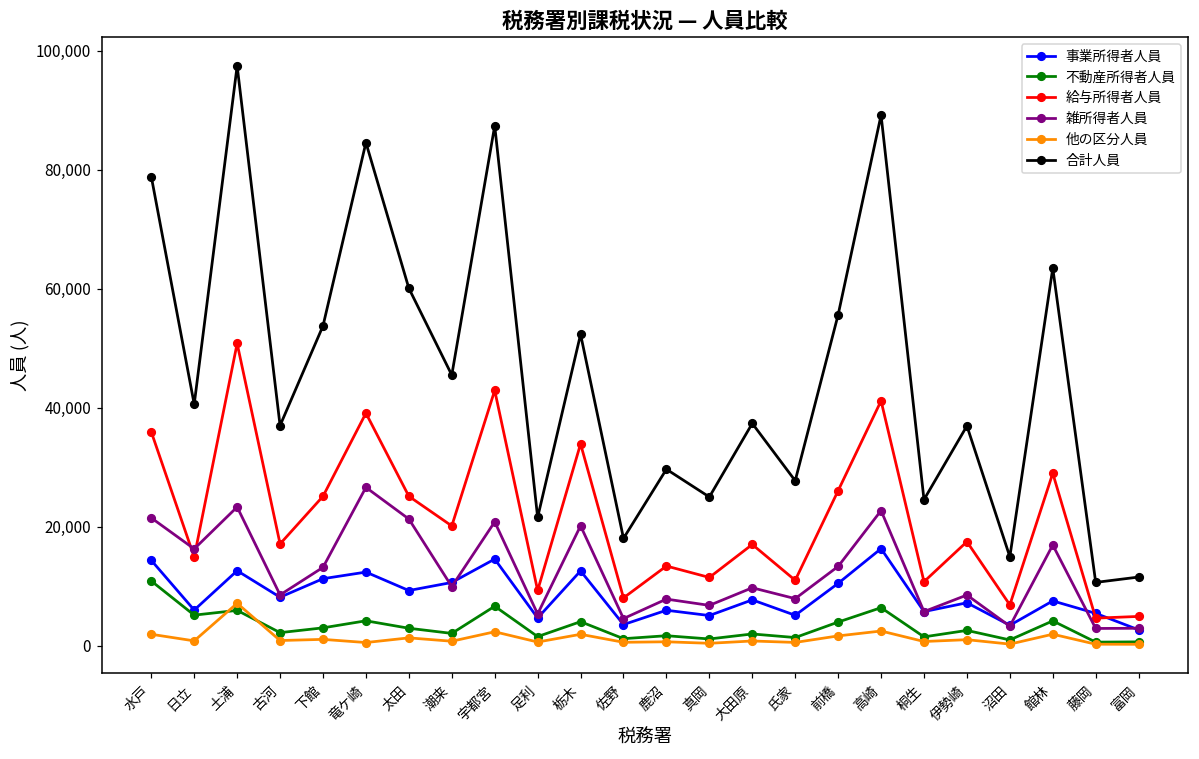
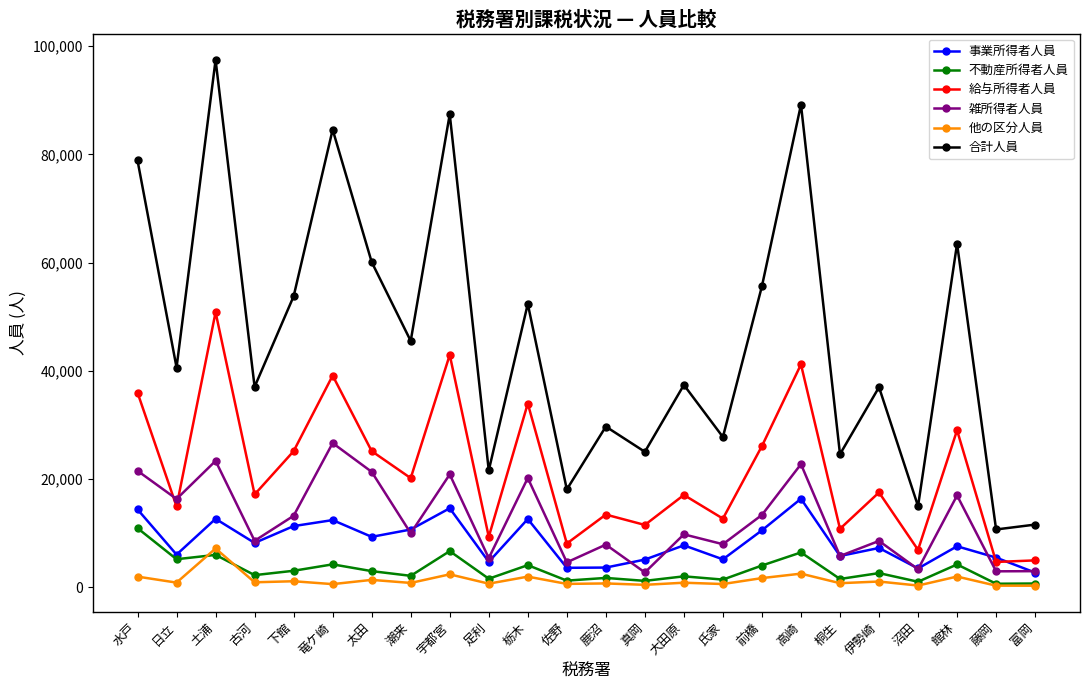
事業所得者人員, 鹿沼: 6,000 -> 4,000
雑所得者人員, 真岡: 7,000 -> 3,000
給与所得者人員, 氏家: 11,000 -> 13,000
